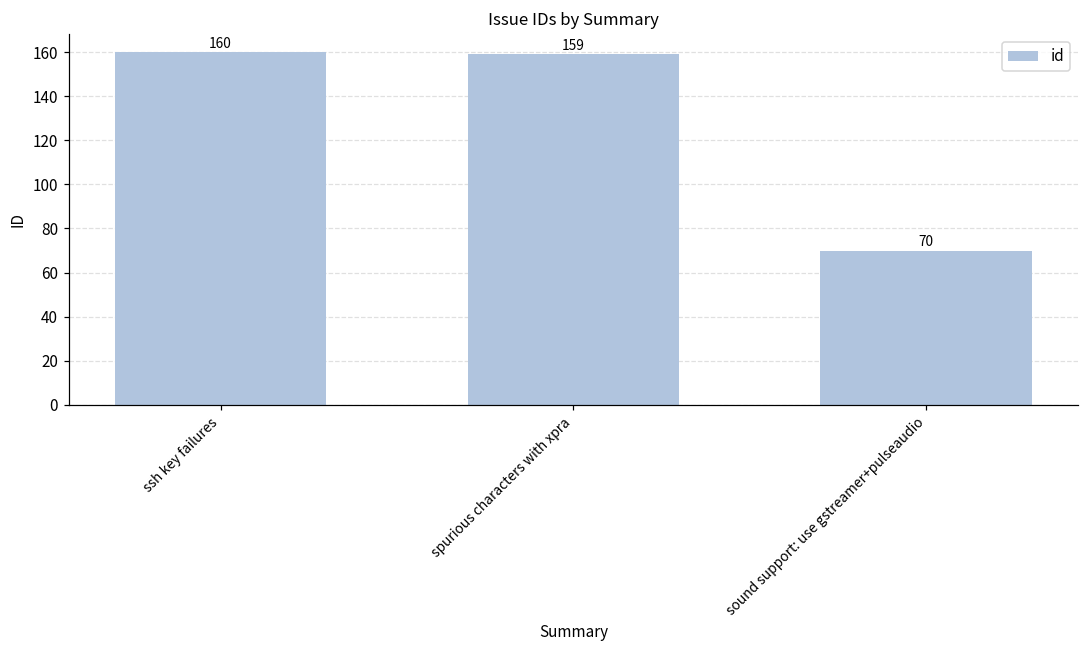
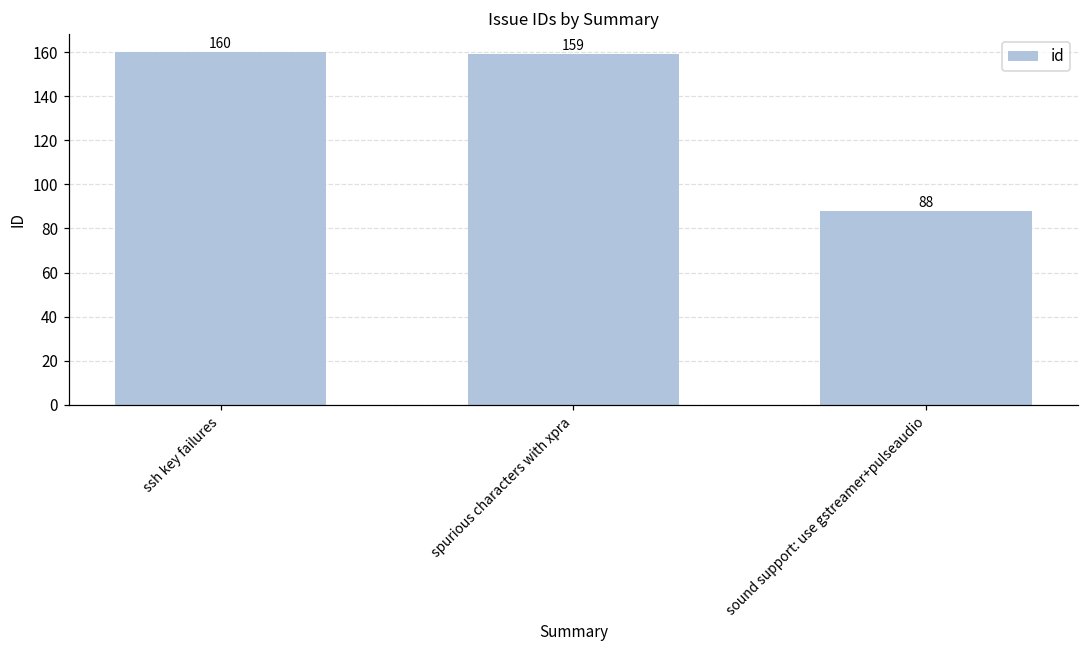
sound support: use gstreamer+pulseaudio: 70 -> 88
